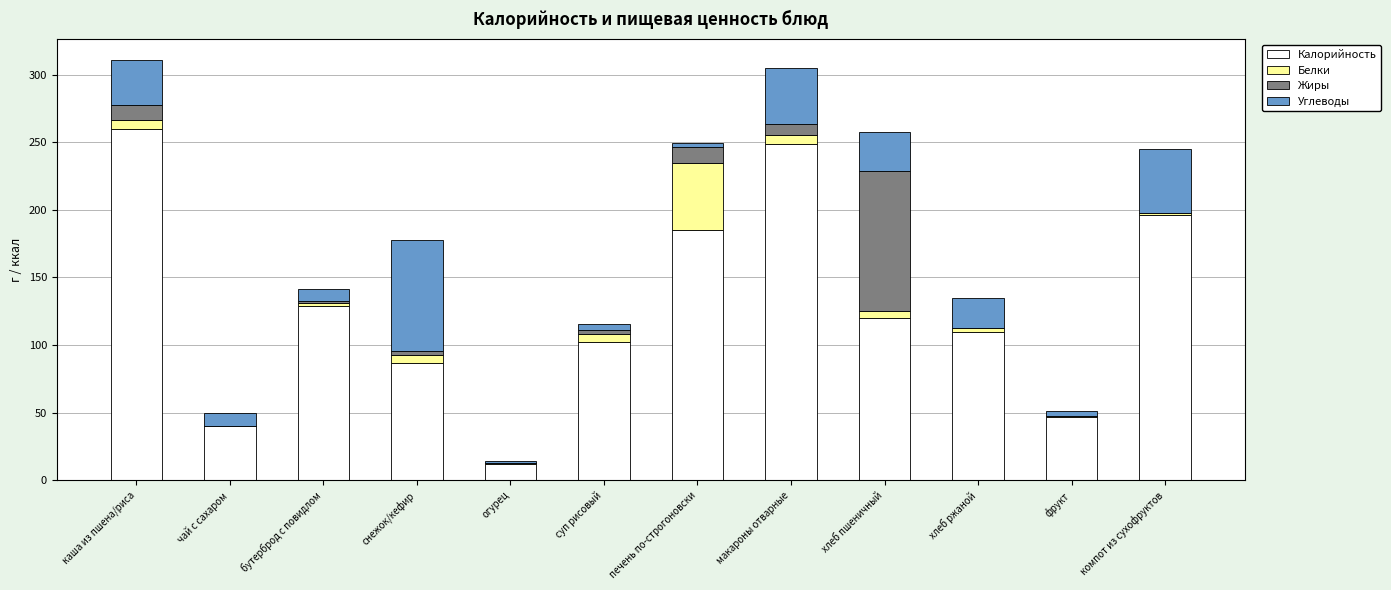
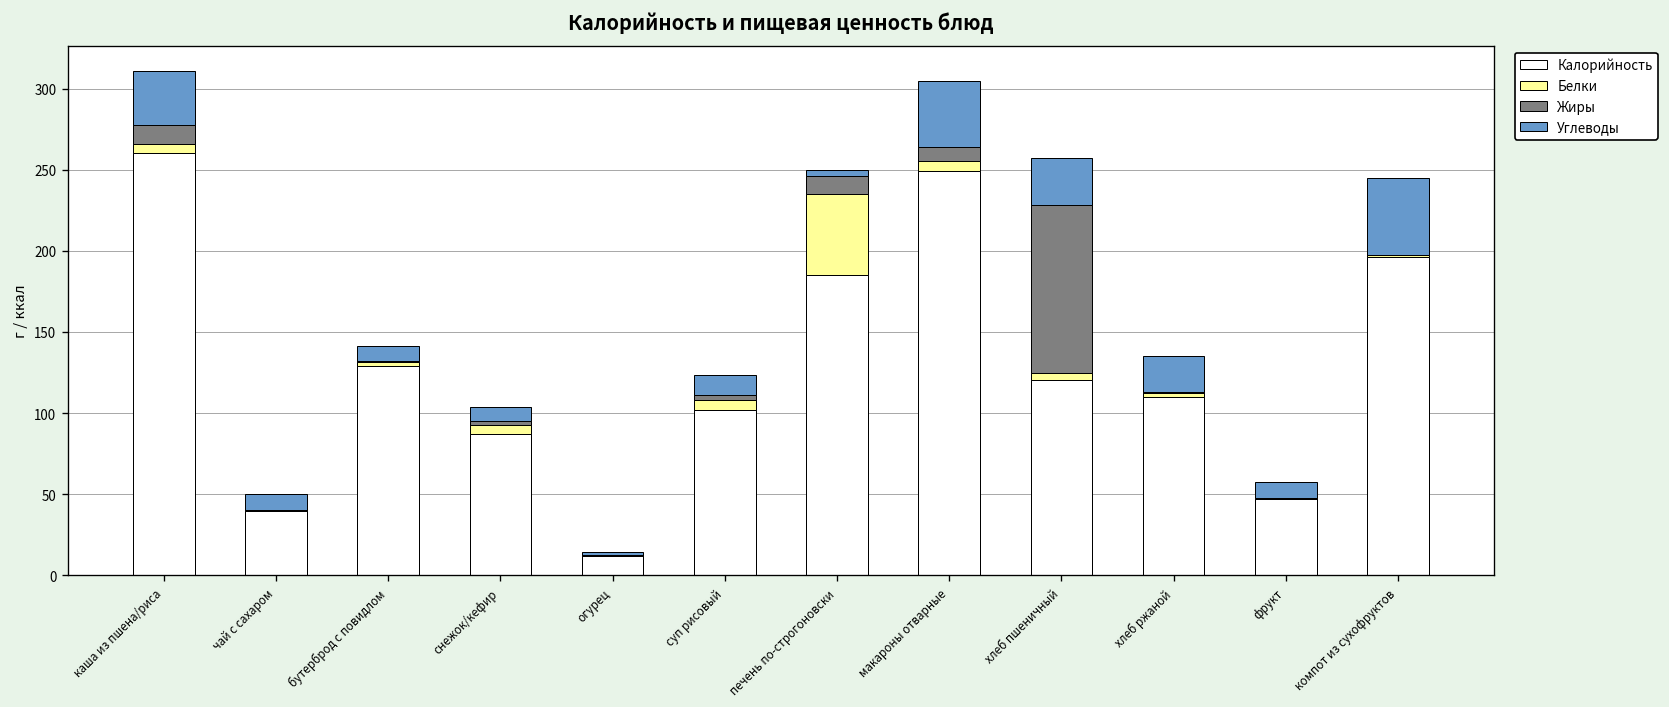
Углеводы, снежок/кефир: 83 -> 9
Углеводы, суп рисовый: 4 -> 12
Углеводы, фрукт: 3 -> 10
